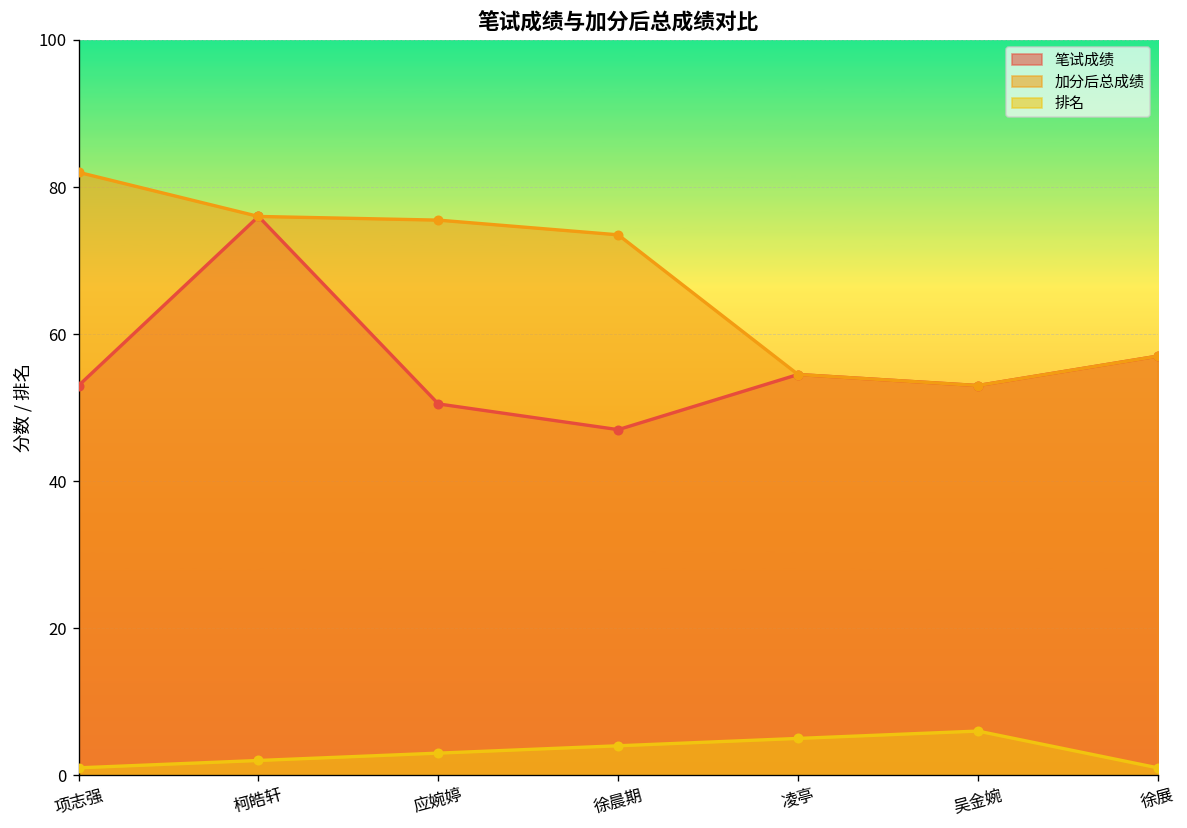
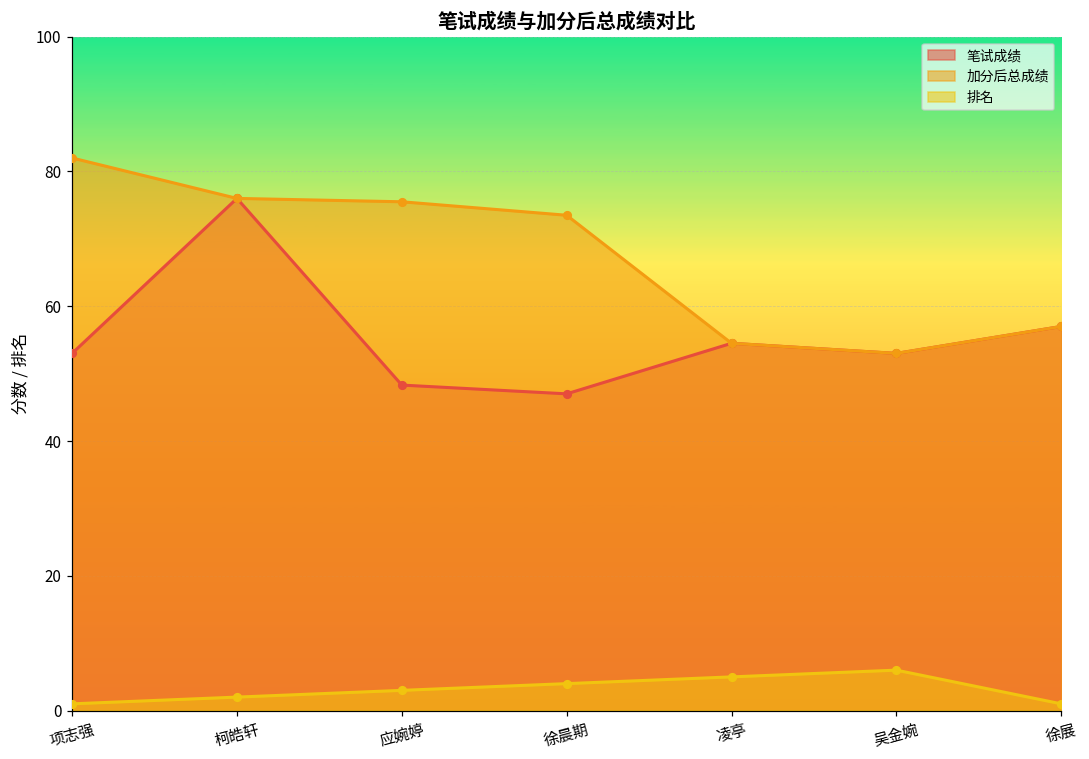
笔试成绩, 应婉婷: 51 -> 48
